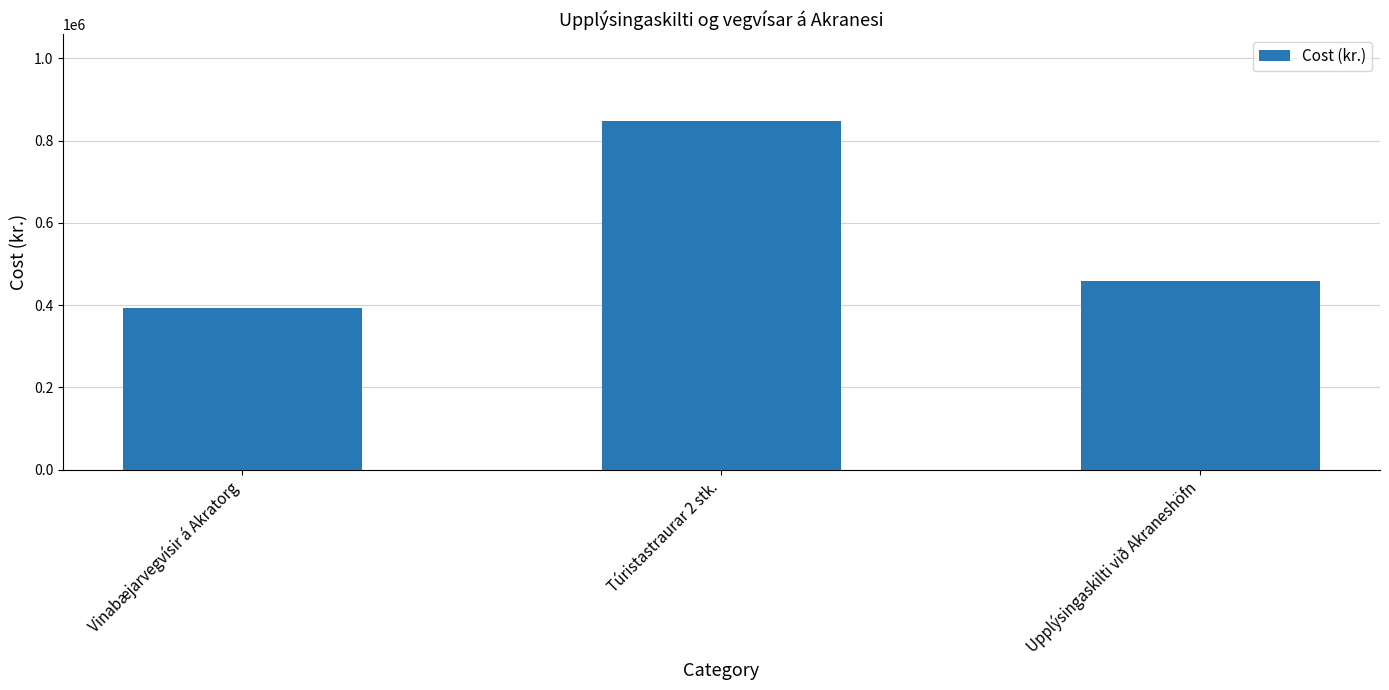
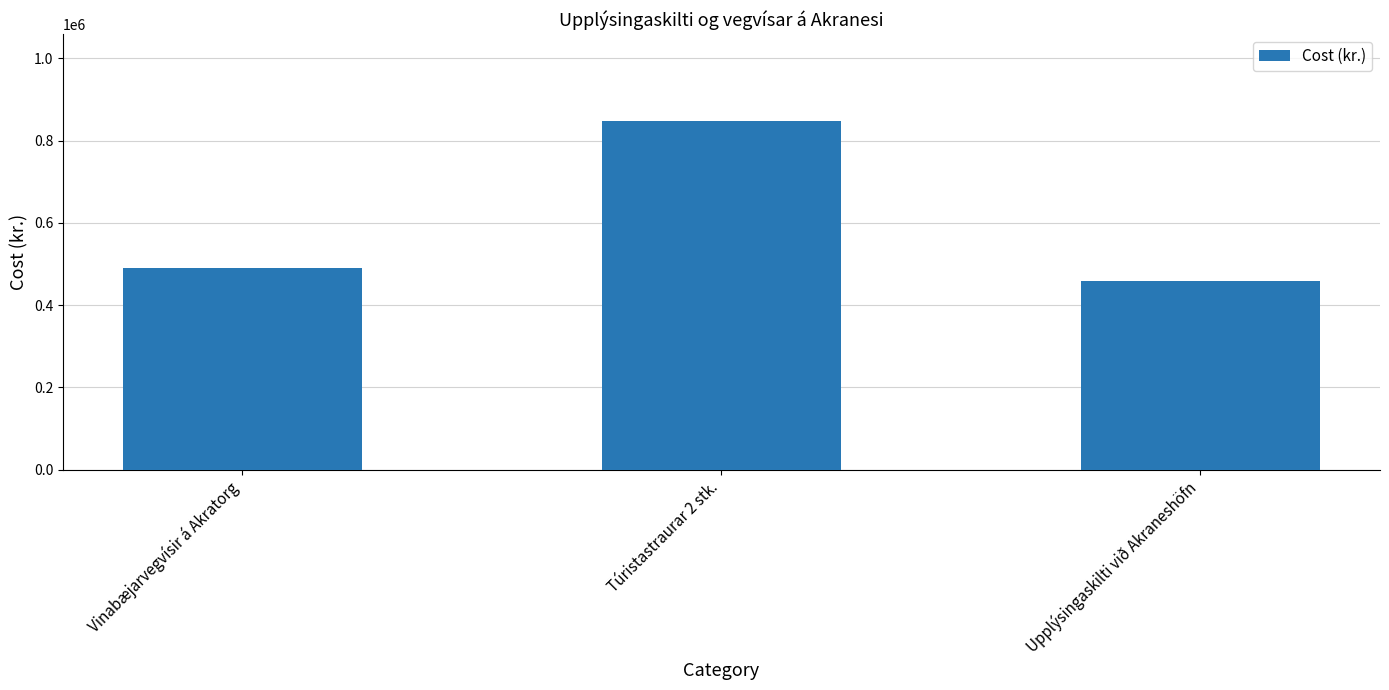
Vinabæjarvegvísir á Akratorg: 390000 -> 490000
